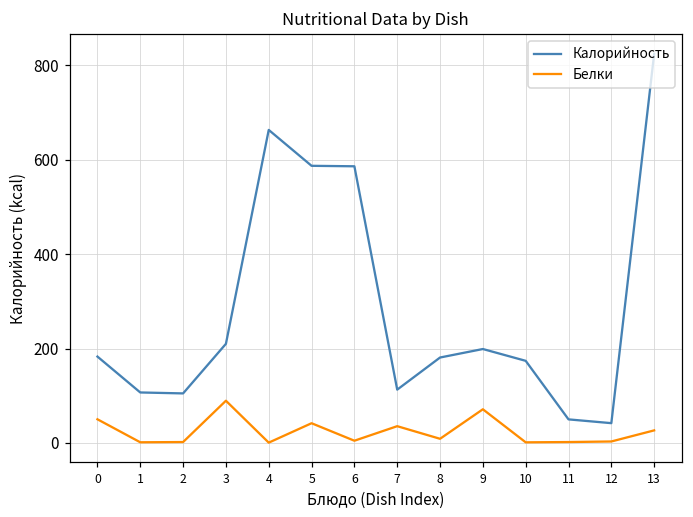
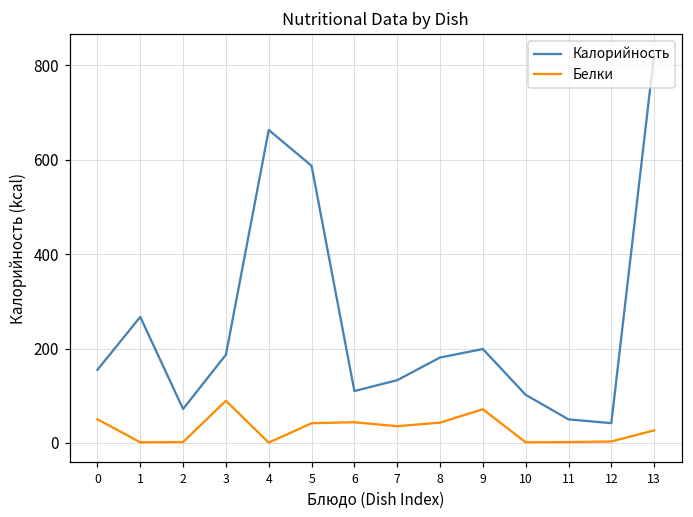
Калорийность, 0: 180 -> 160
Калорийность, 1: 110 -> 270
Калорийность, 2: 110 -> 70
Калорийность, 3: 210 -> 190
Калорийность, 6: 590 -> 110
Белки, 6: 0 -> 40
Калорийность, 7: 110 -> 130
Белки, 8: 10 -> 40
Калорийность, 10: 170 -> 100
